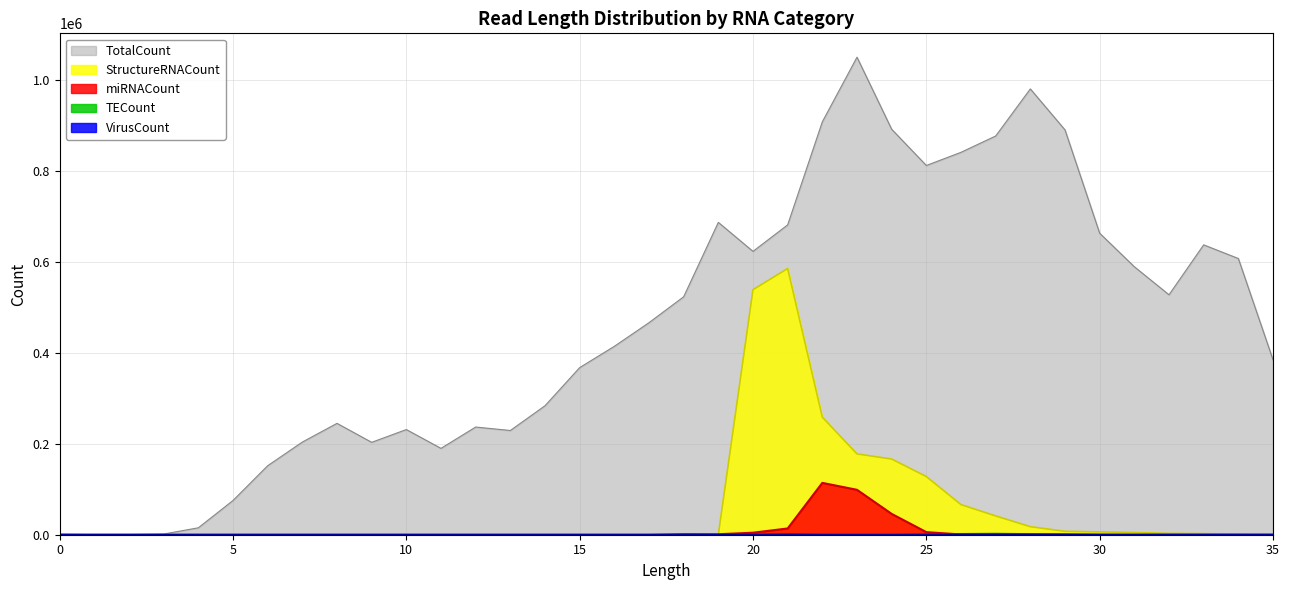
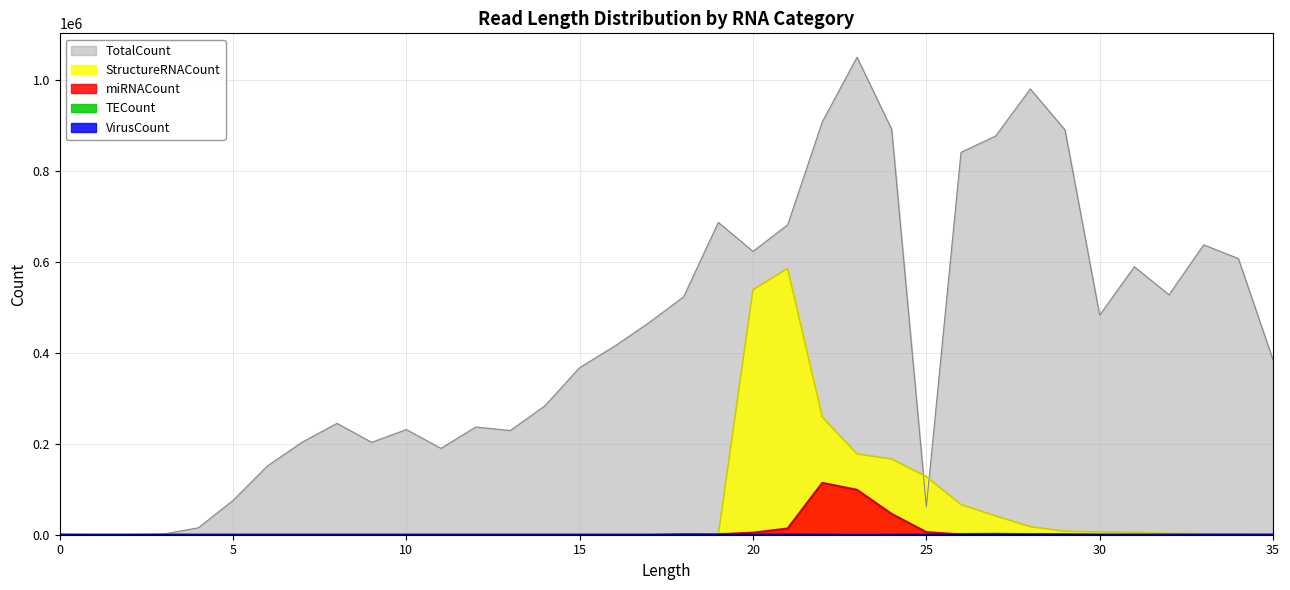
TotalCount, 25: 810000 -> 60000
TotalCount, 30: 660000 -> 480000
